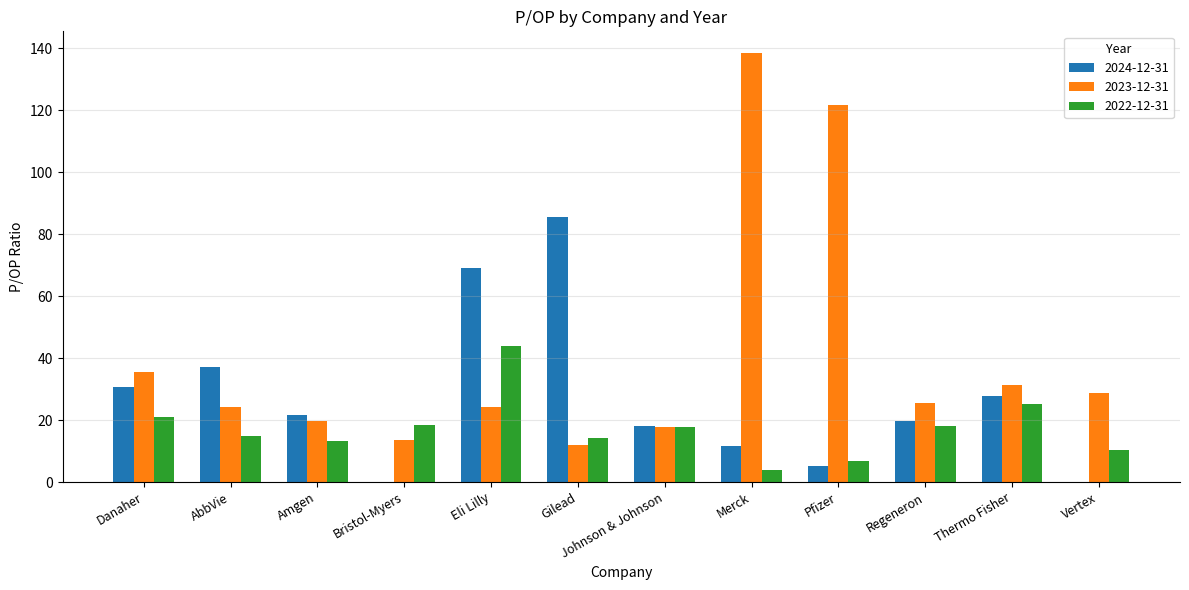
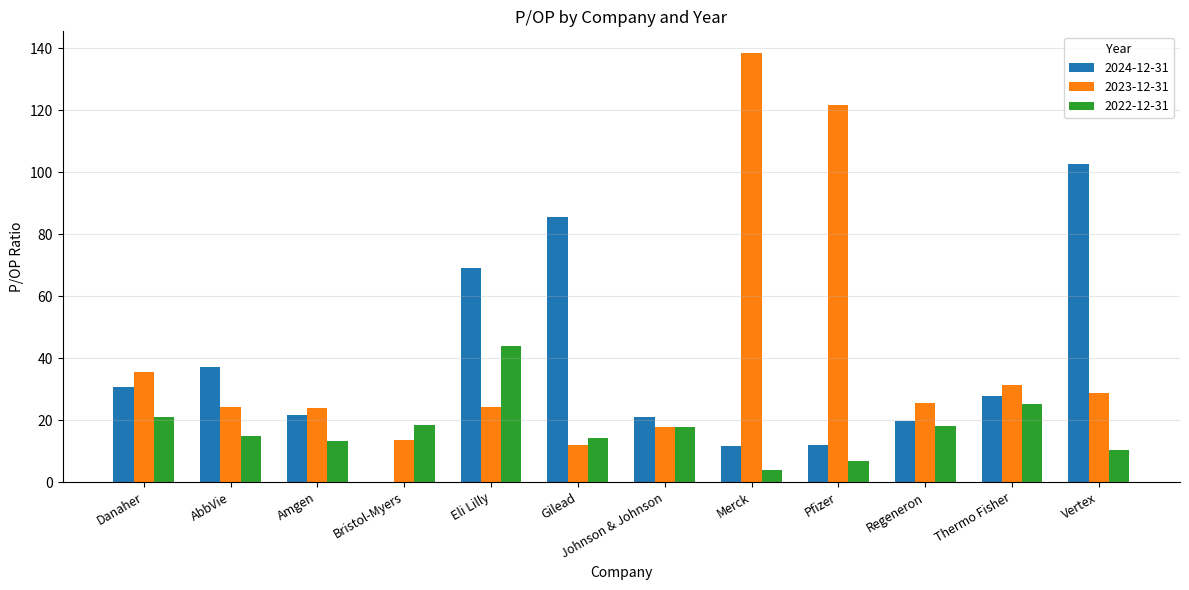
2023-12-31, Amgen: 20 -> 24
2024-12-31, Johnson & Johnson: 18 -> 21
2024-12-31, Pfizer: 5 -> 12
2024-12-31, Vertex: 0 -> 103
